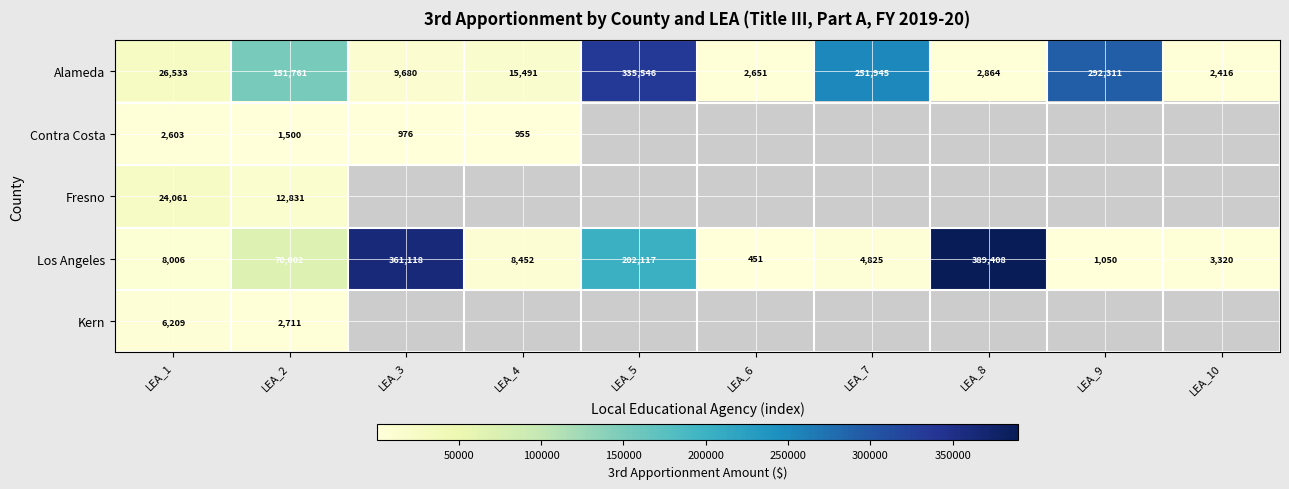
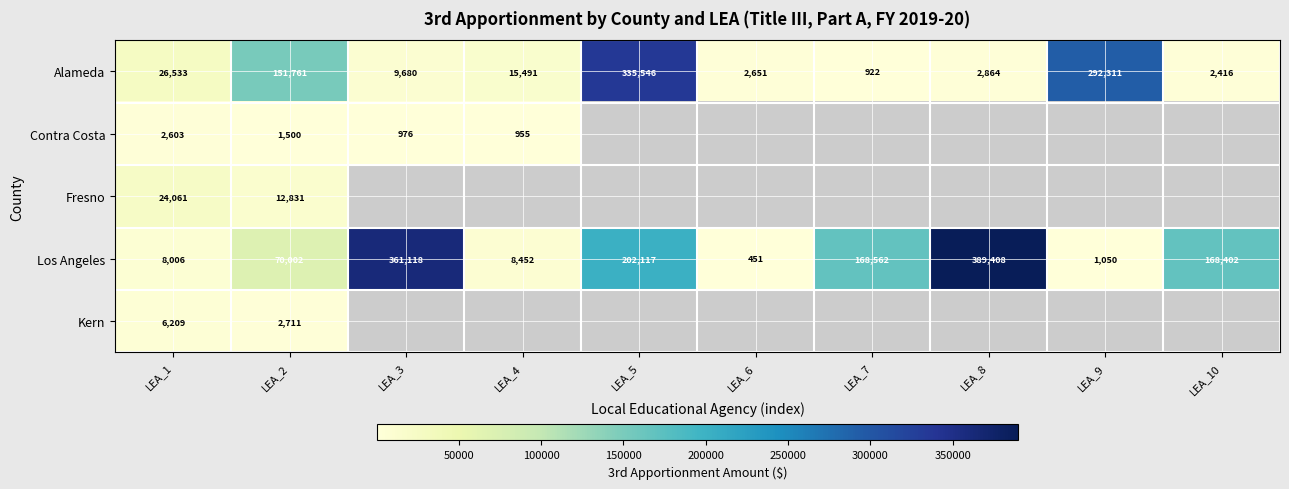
Alameda, LEA_7: 251,945 -> 922
Los Angeles, LEA_7: 4,825 -> 168,562
Los Angeles, LEA_10: 3,320 -> 168,402
